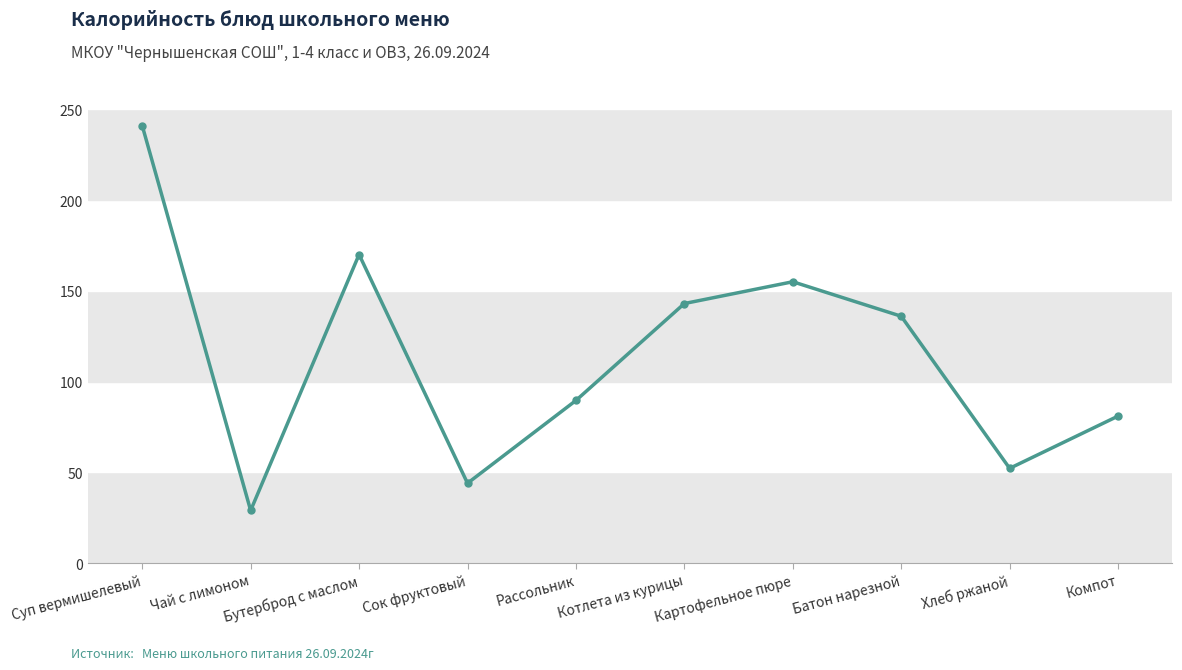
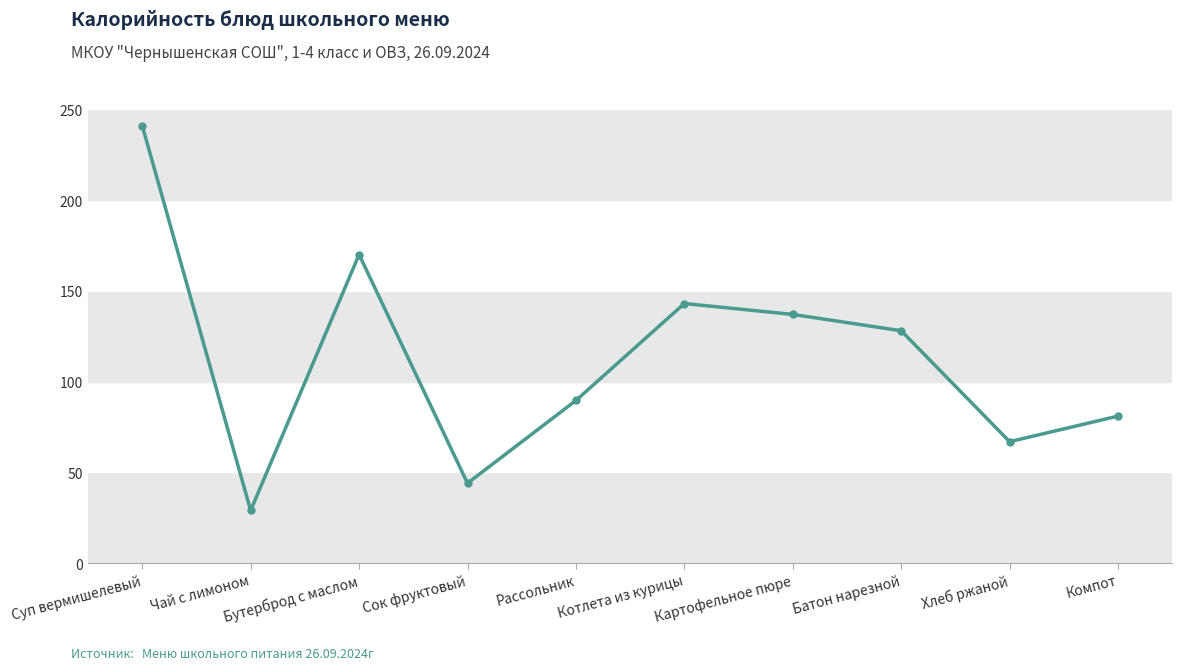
Картофельное пюре: 155 -> 137
Батон нарезной: 136 -> 128
Хлеб ржаной: 52 -> 67
